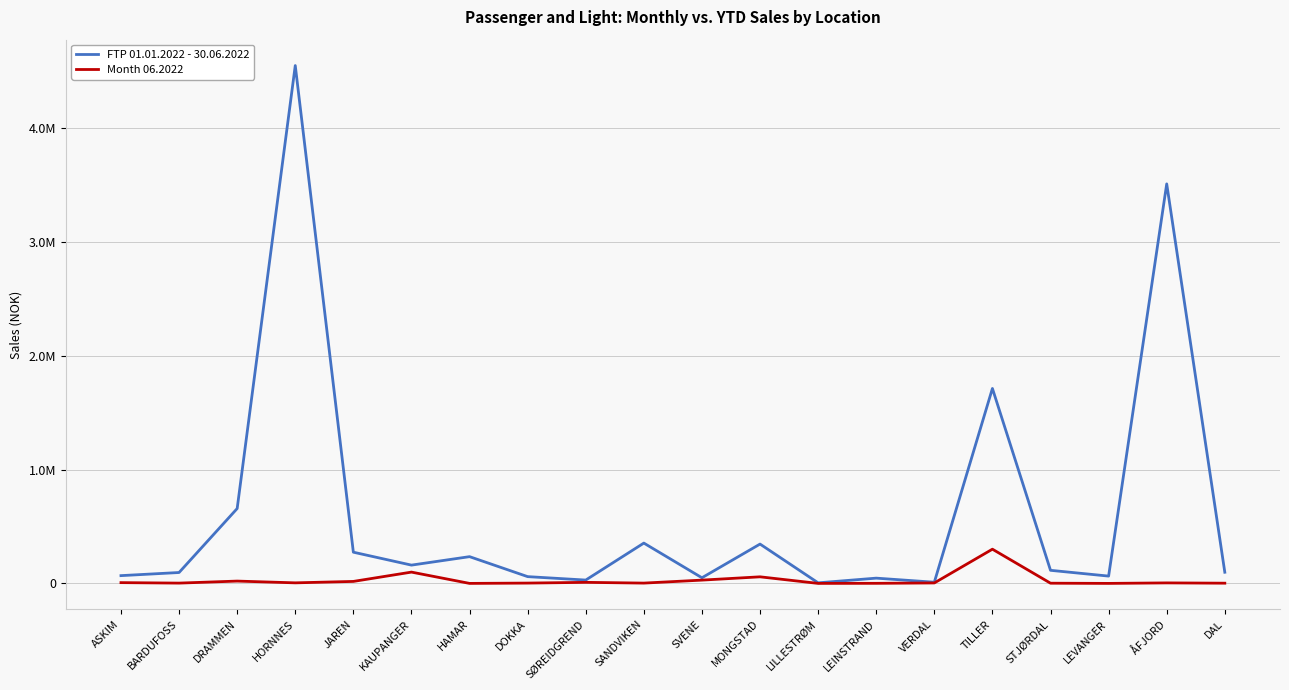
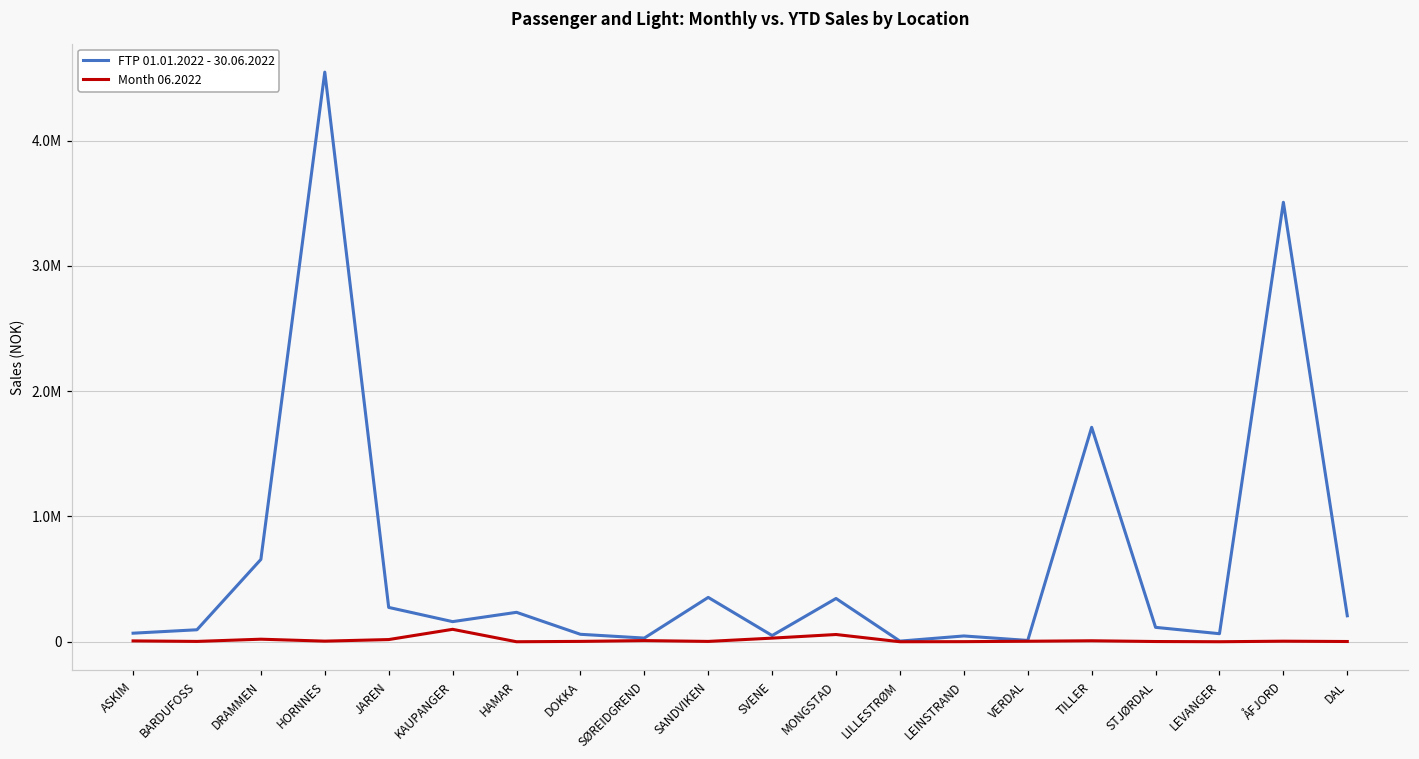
Month 06.2022, TILLER: 300000 -> 10000
FTP 01.01.2022 - 30.06.2022, DAL: 100000 -> 210000
